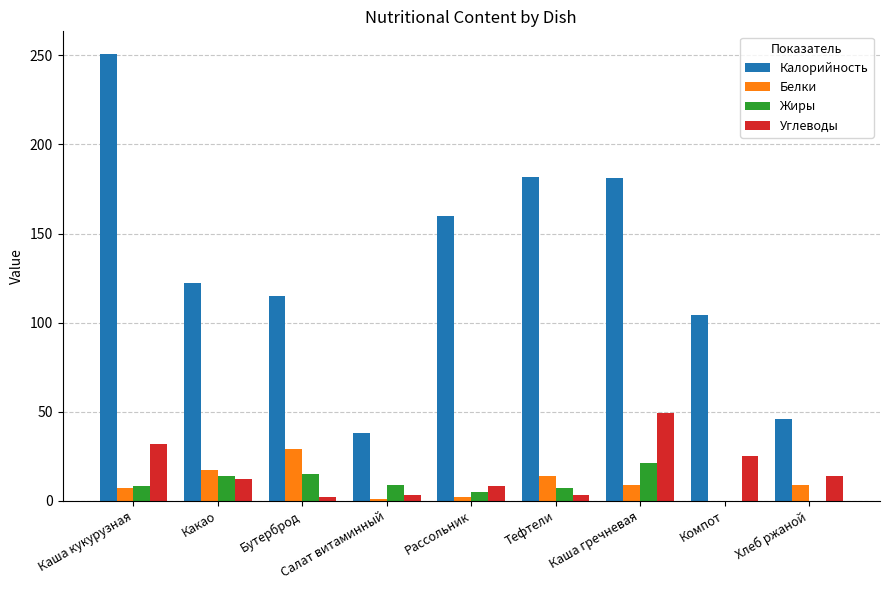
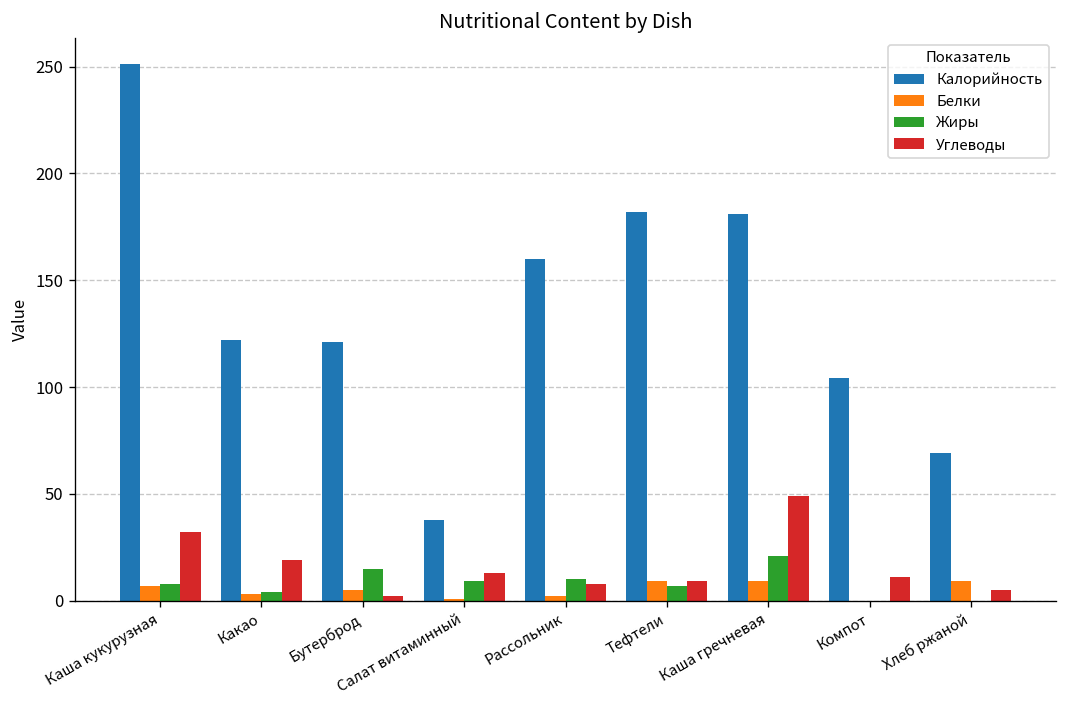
Белки, Какао: 17 -> 3
Жиры, Какао: 14 -> 4
Углеводы, Какао: 12 -> 19
Калорийность, Бутерброд: 115 -> 121
Белки, Бутерброд: 29 -> 5
Углеводы, Салат витаминный: 3 -> 13
Жиры, Рассольник: 5 -> 10
Белки, Тефтели: 14 -> 9
Углеводы, Тефтели: 3 -> 9
Углеводы, Компот: 25 -> 11
Калорийность, Хлеб ржаной: 46 -> 69
Углеводы, Хлеб ржаной: 14 -> 5
